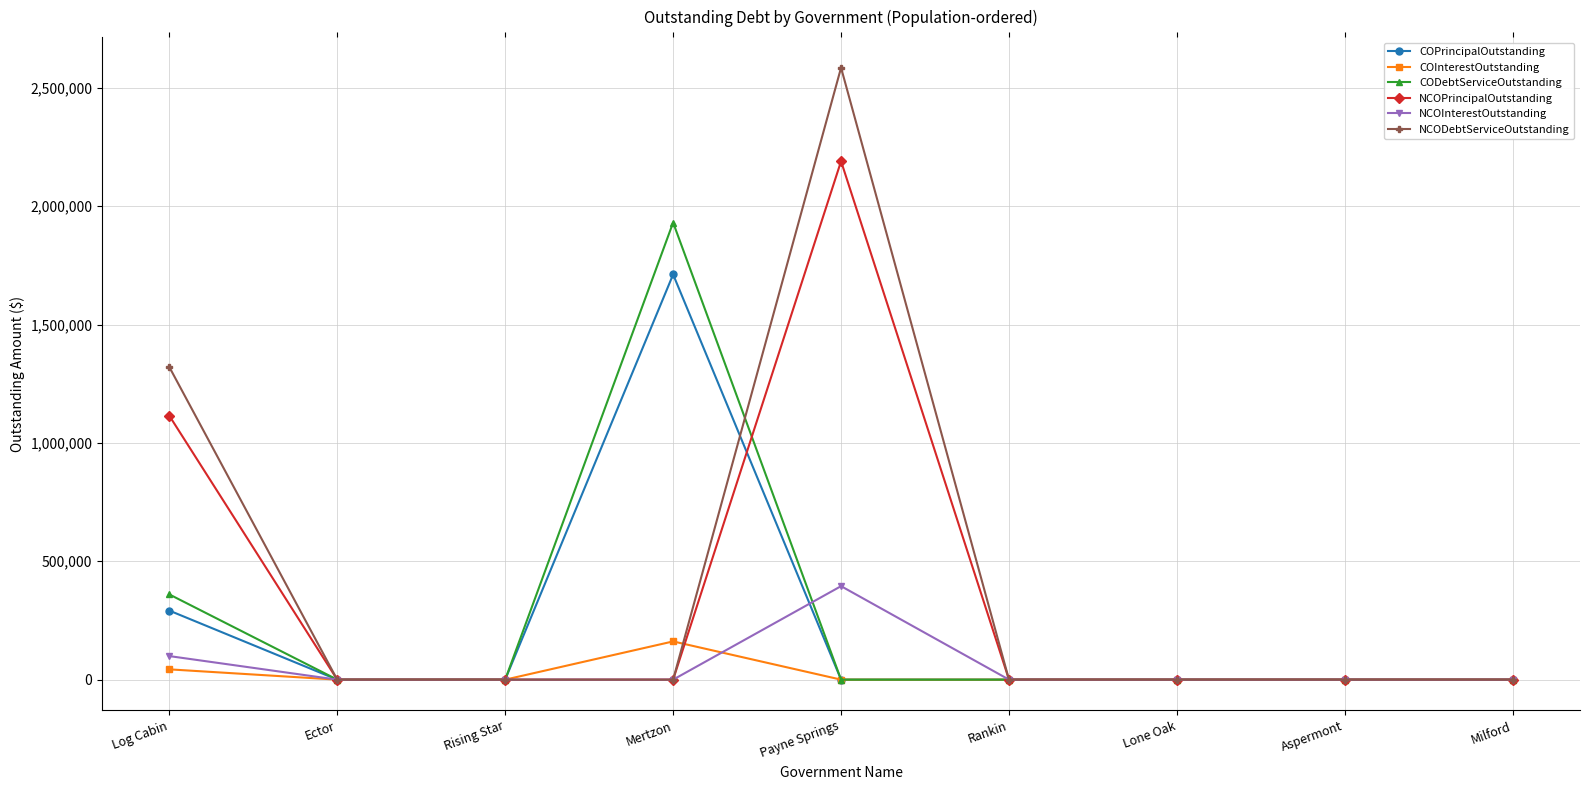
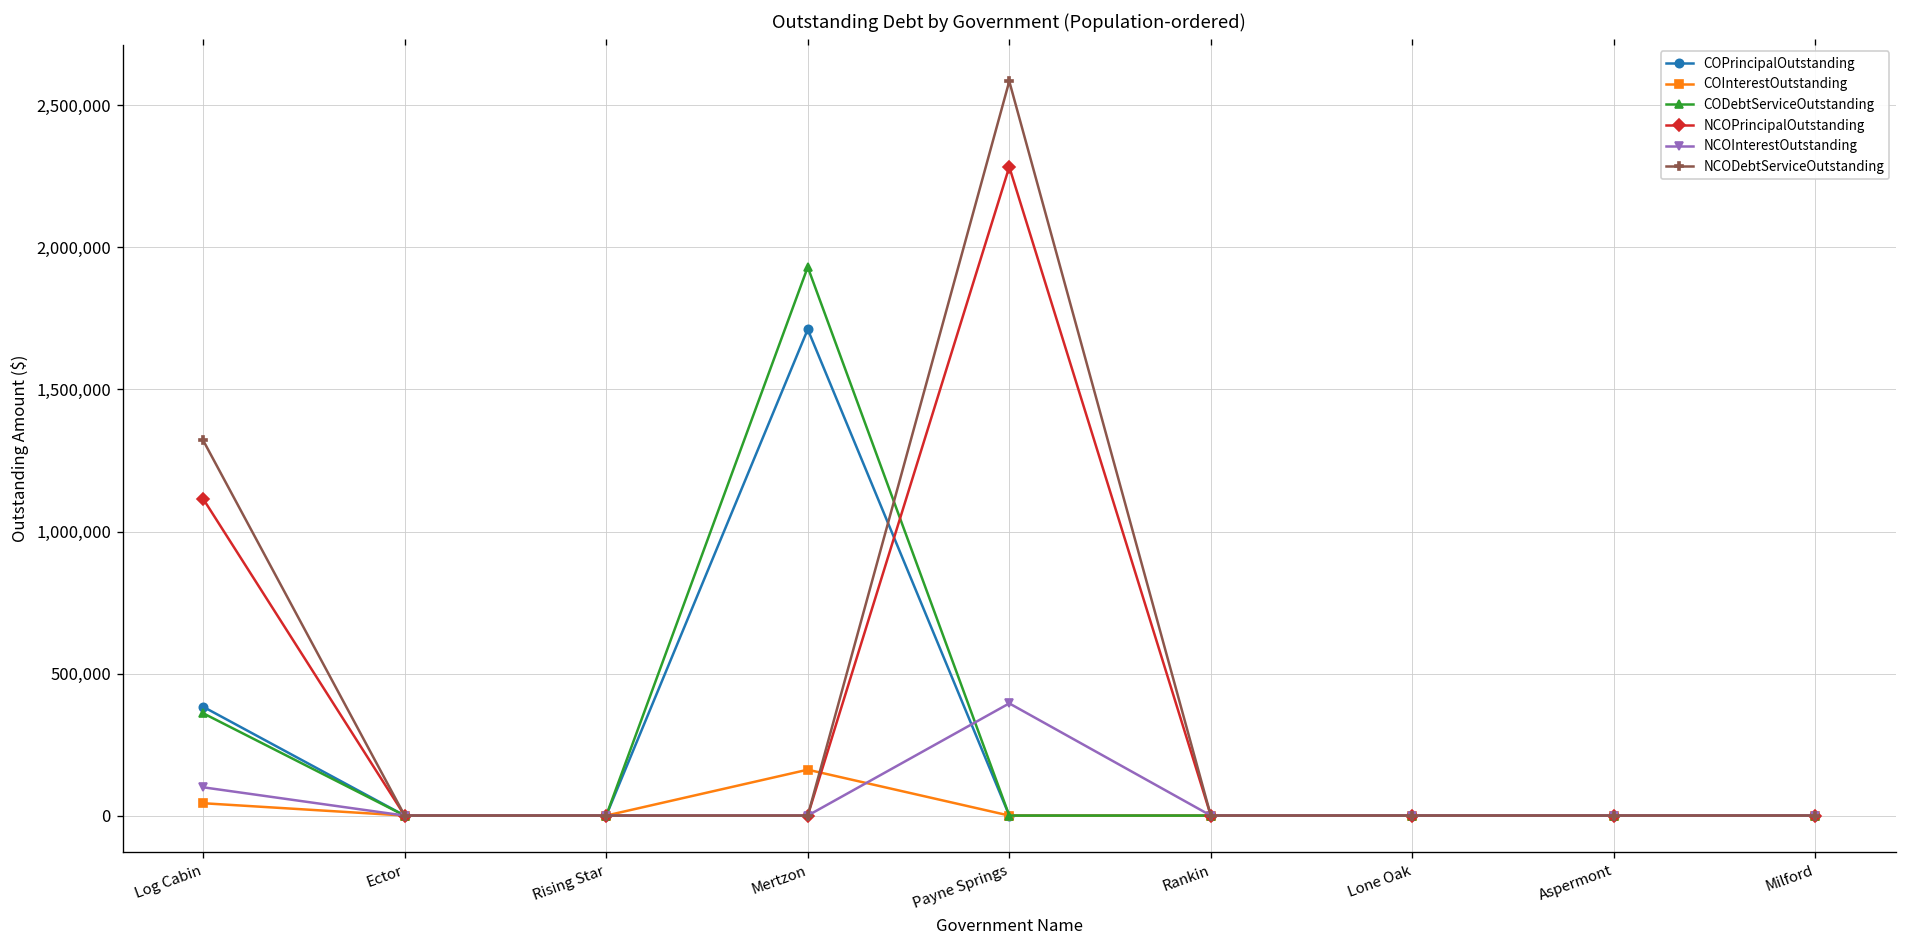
COPrincipalOutstanding, Log Cabin: 290,000 -> 380,000
NCOPrincipalOutstanding, Payne Springs: 2,190,000 -> 2,280,000
